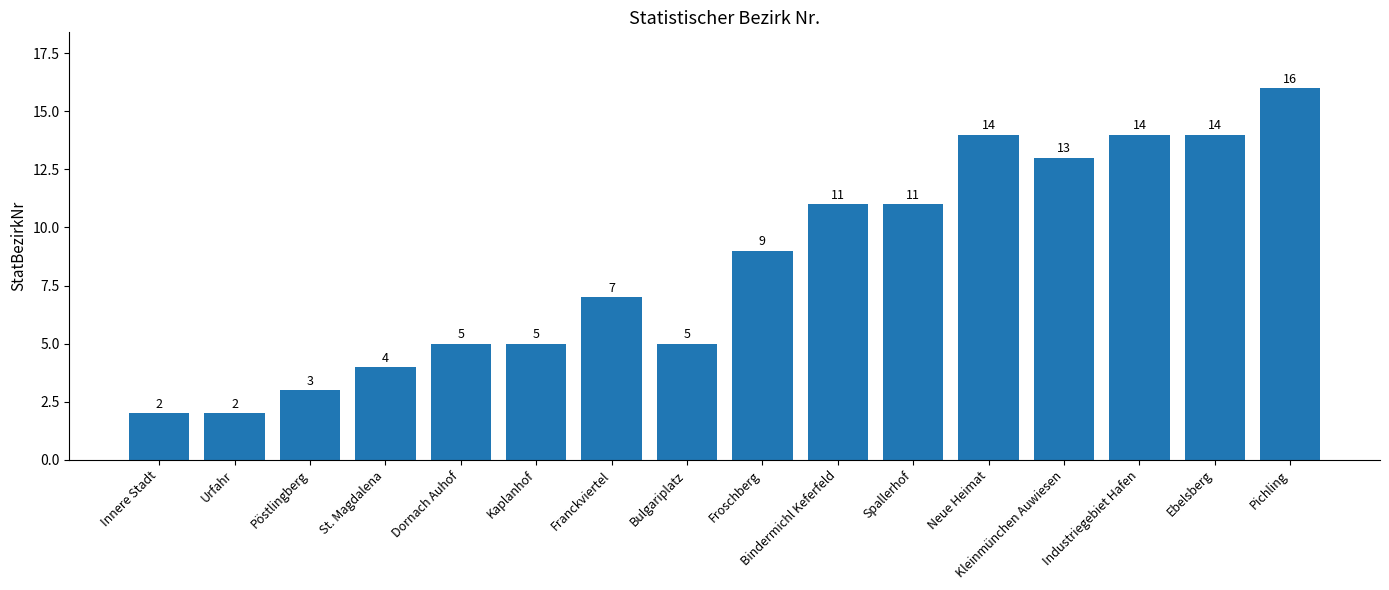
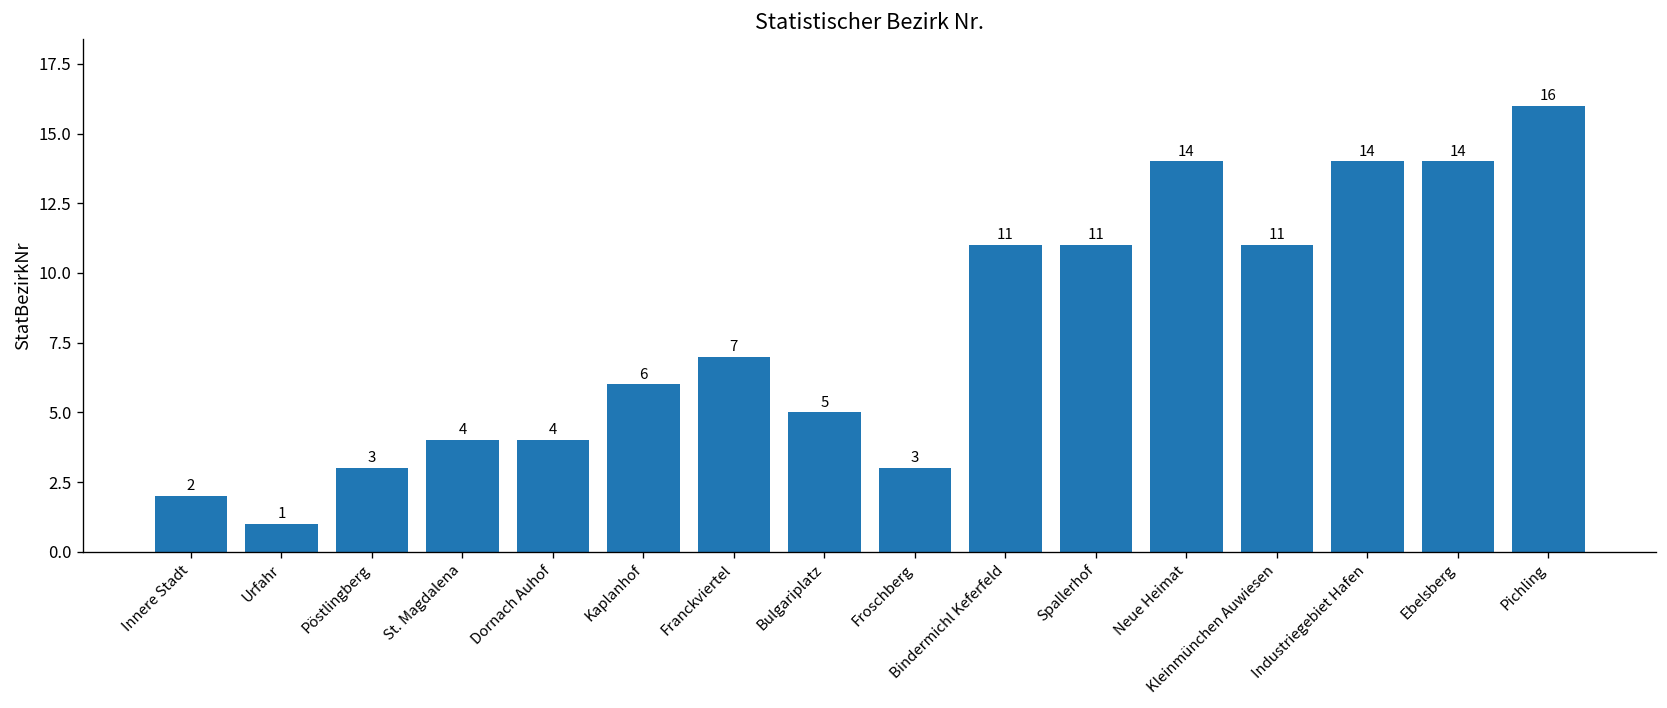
Urfahr: 2 -> 1
Dornach Auhof: 5 -> 4
Kaplanhof: 5 -> 6
Froschberg: 9 -> 3
Kleinmünchen Auwiesen: 13 -> 11
